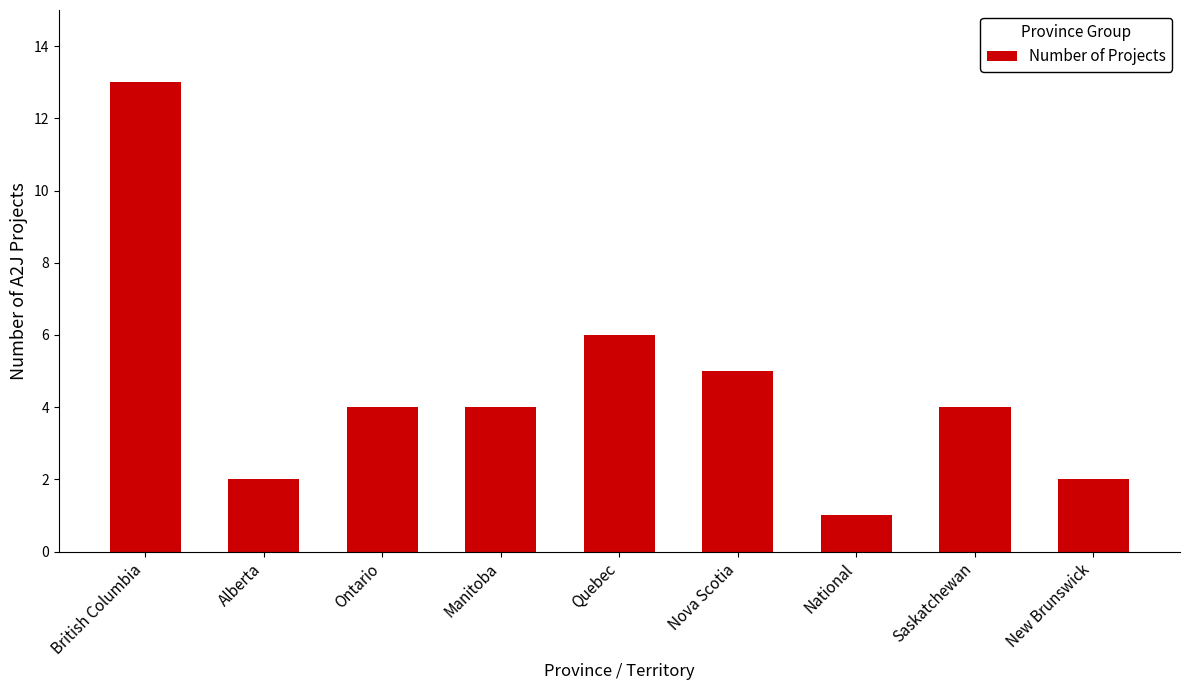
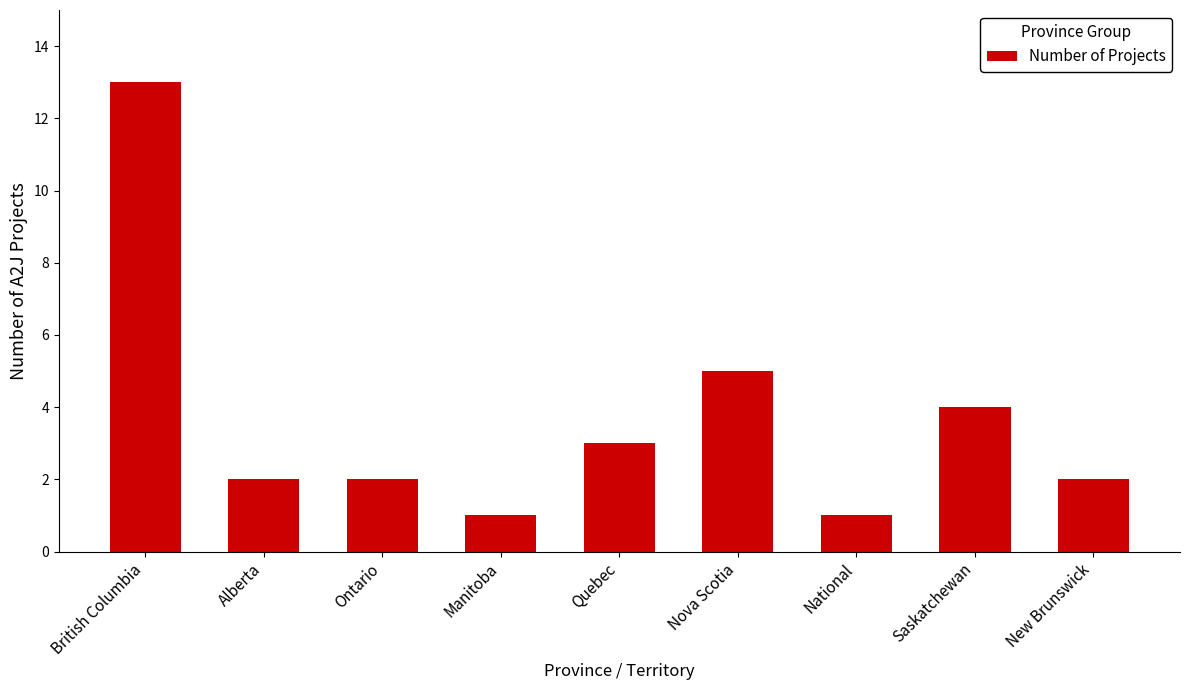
Ontario: 4 -> 2
Manitoba: 4 -> 1
Quebec: 6 -> 3
